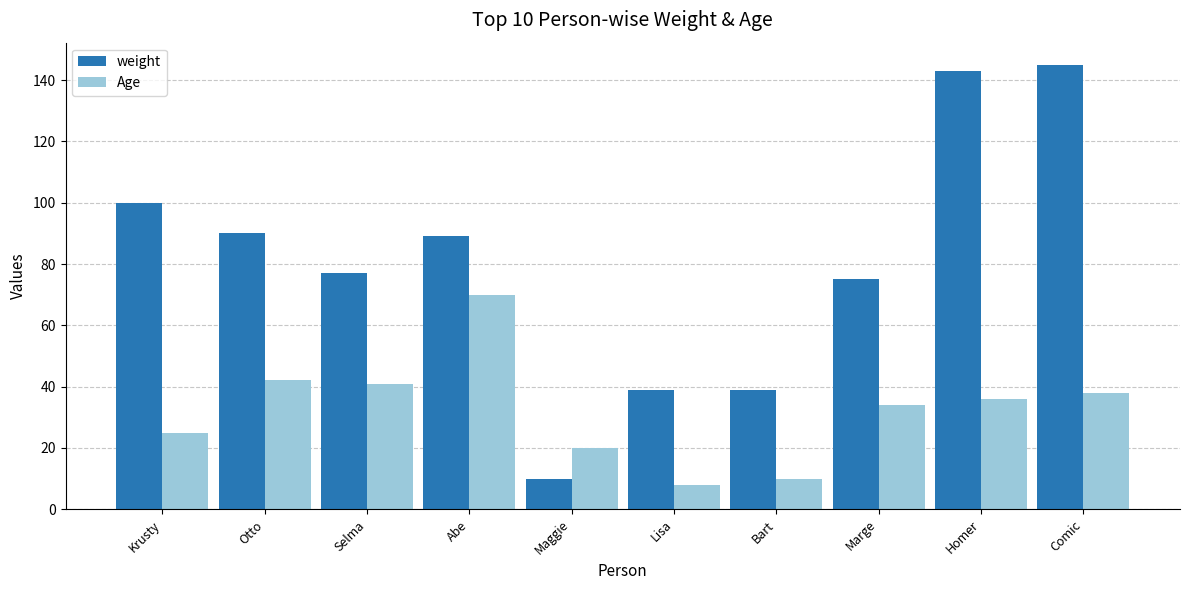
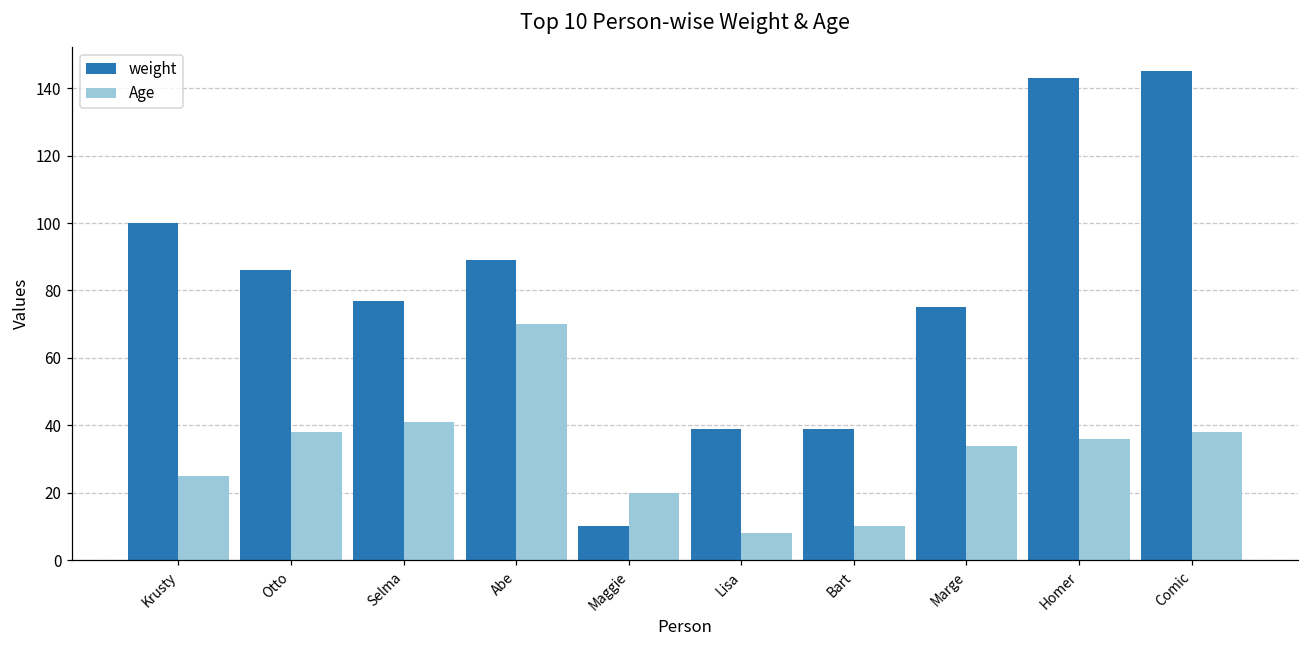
weight, Otto: 90 -> 86
Age, Otto: 42 -> 38
